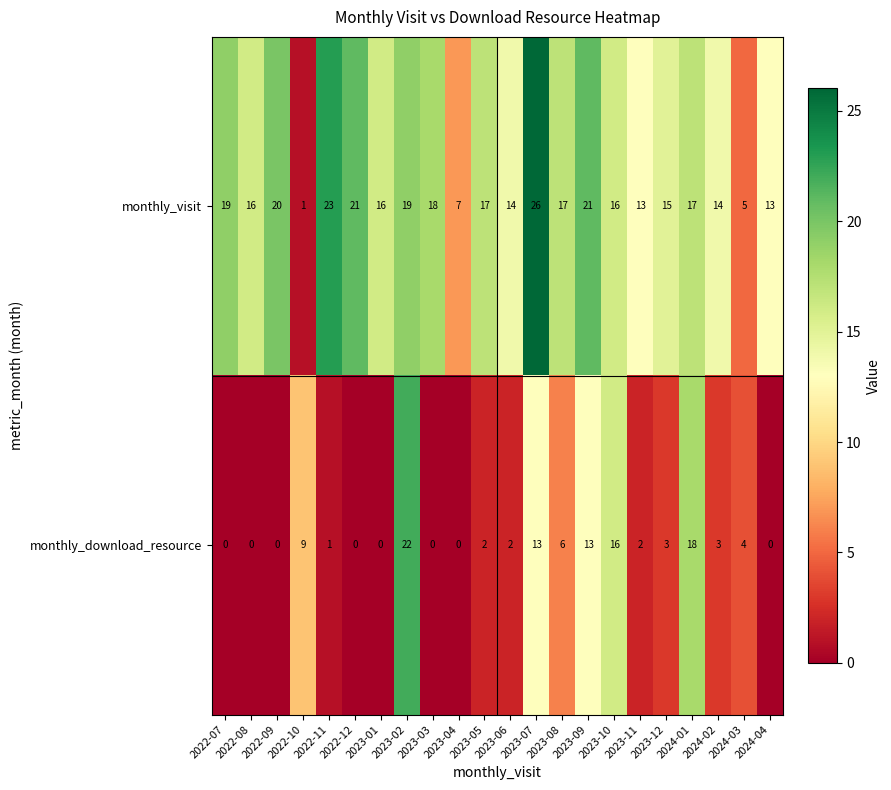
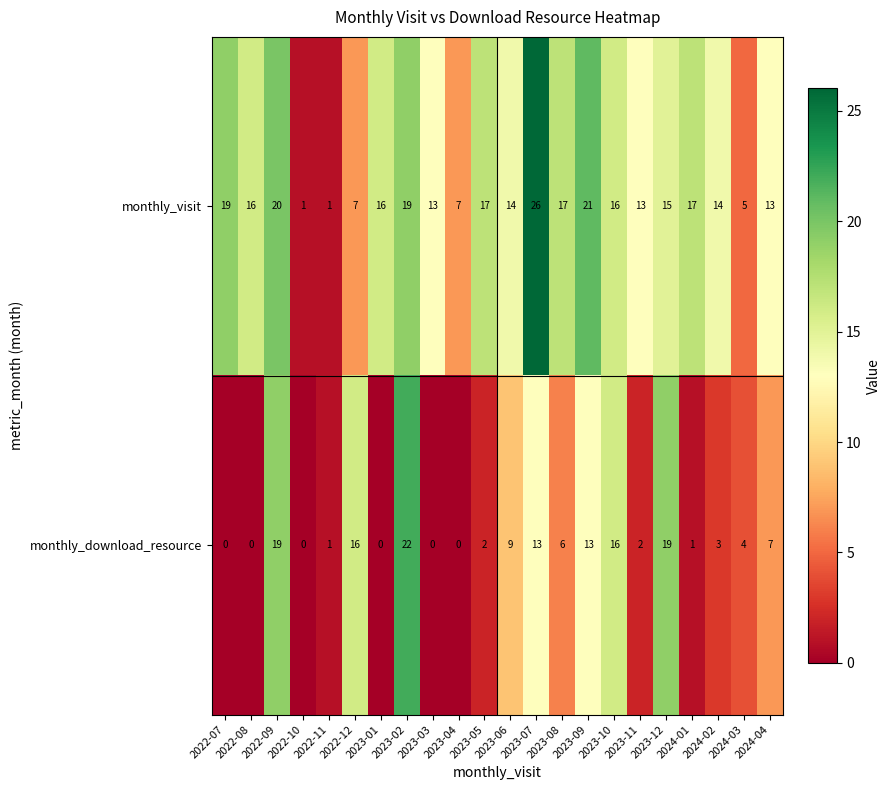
monthly_visit, 2022-11: 23 -> 1
monthly_visit, 2022-12: 21 -> 7
monthly_visit, 2023-03: 18 -> 13
monthly_download_resource, 2022-09: 0 -> 19
monthly_download_resource, 2022-10: 9 -> 0
monthly_download_resource, 2022-12: 0 -> 16
monthly_download_resource, 2023-06: 2 -> 9
monthly_download_resource, 2023-12: 3 -> 19
monthly_download_resource, 2024-01: 18 -> 1
monthly_download_resource, 2024-04: 0 -> 7
